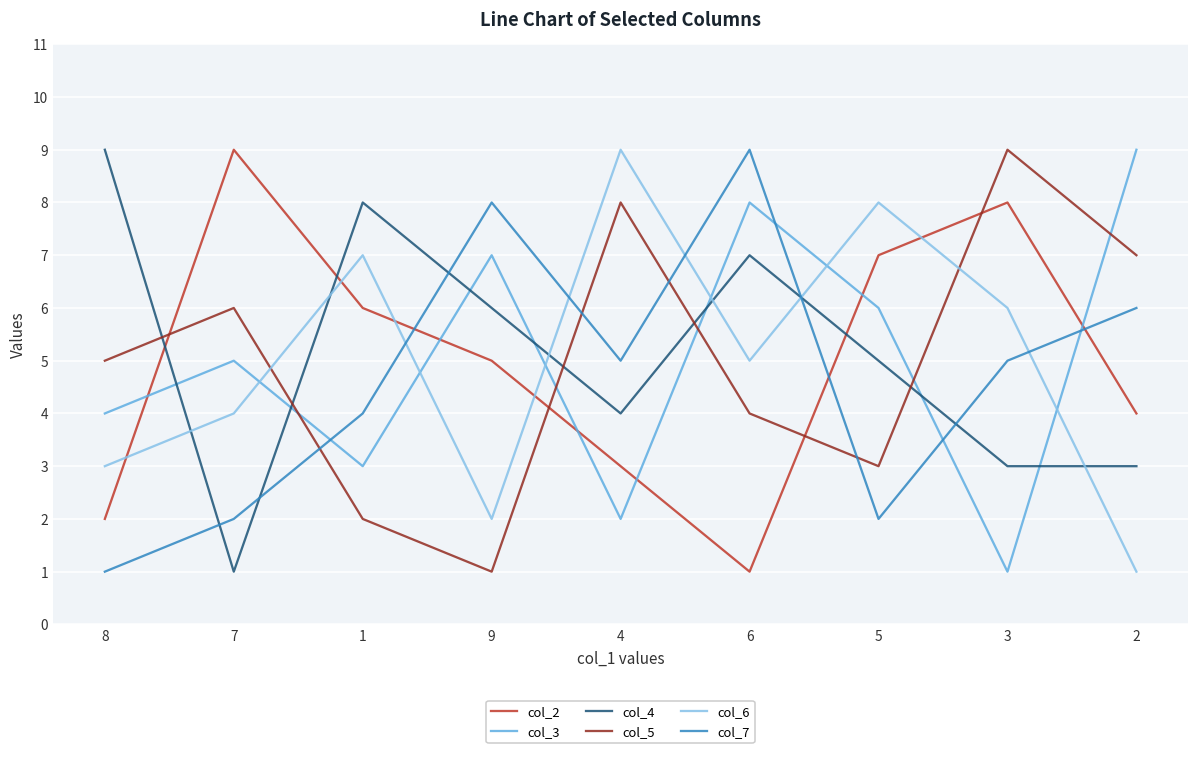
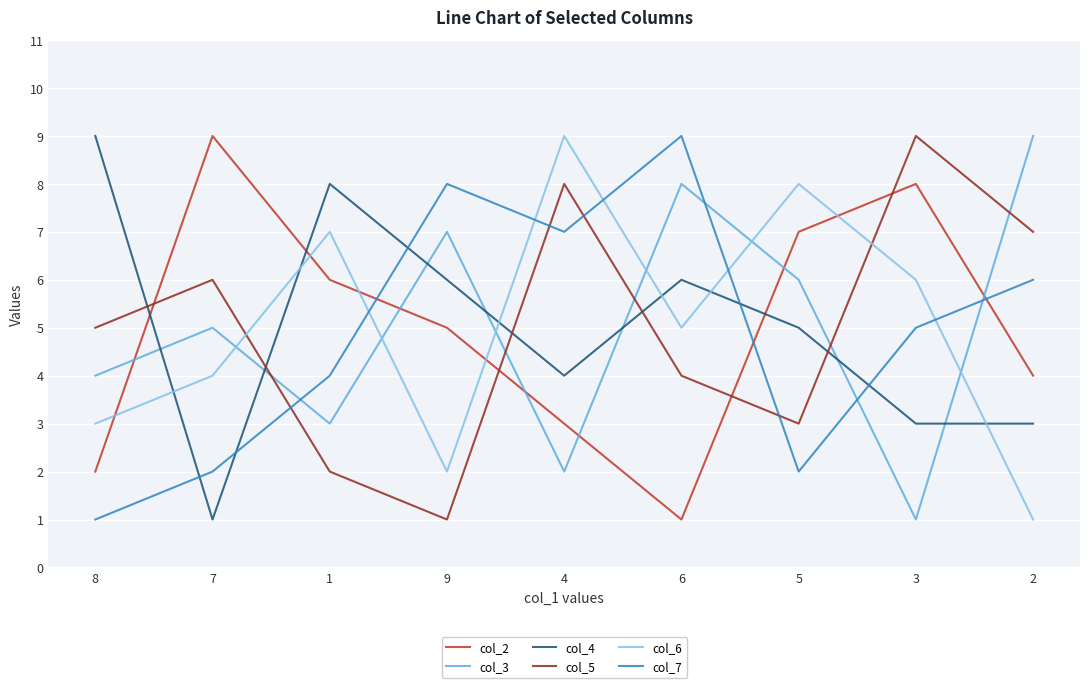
col_7, 4: 5 -> 7
col_4, 6: 7 -> 6
